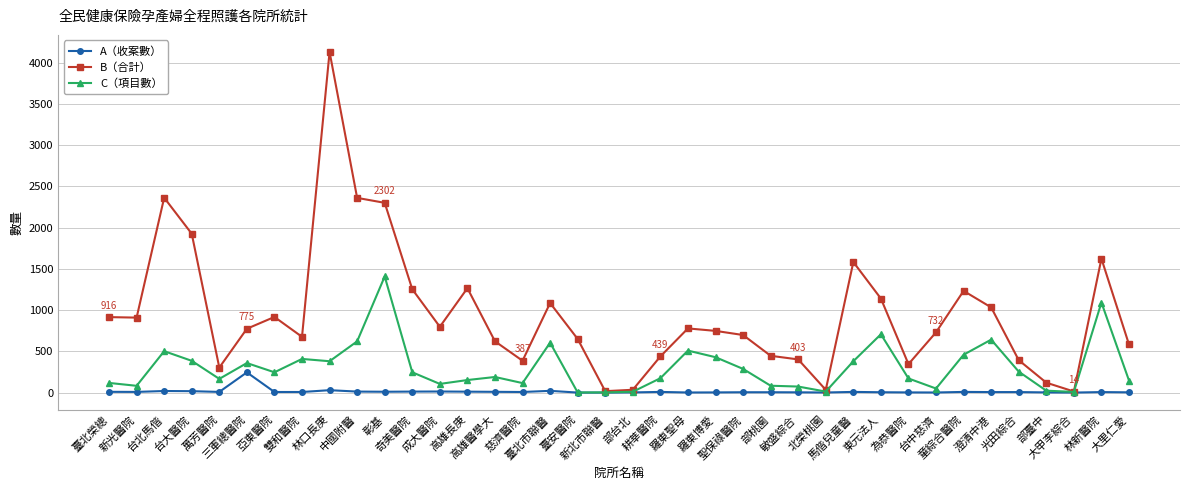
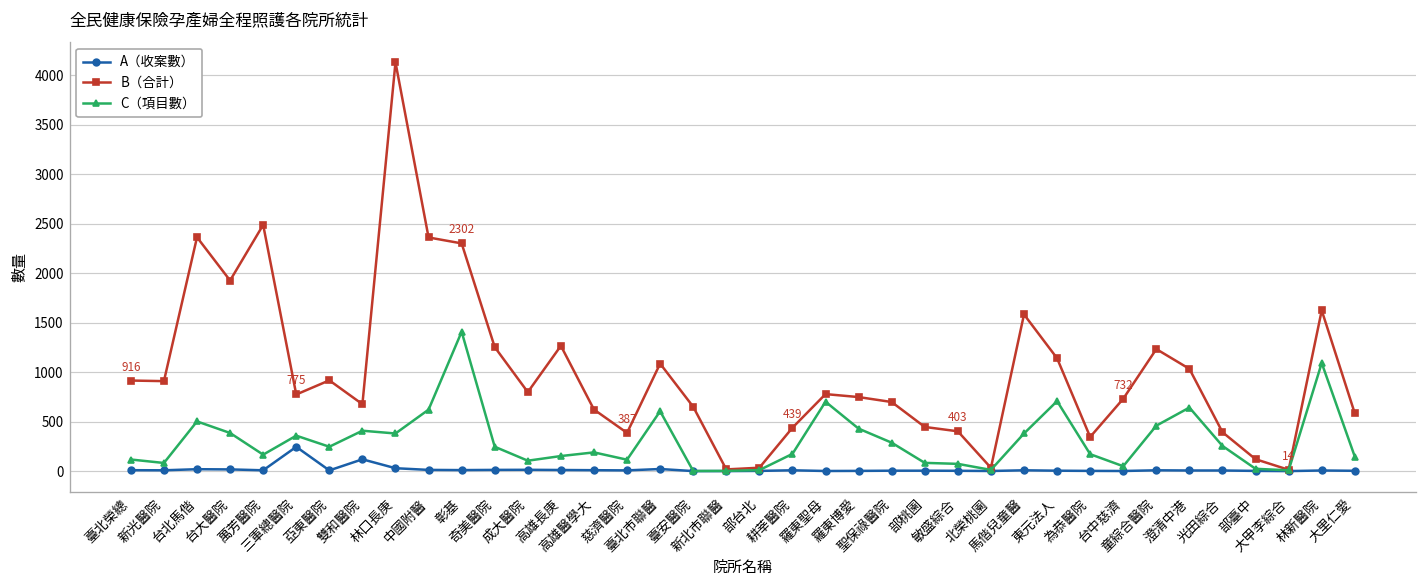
B（合計）, 萬芳醫院: 300 -> 2500
A（收案數）, 雙和醫院: 0 -> 100
C（項目數）, 羅東聖母: 500 -> 700
